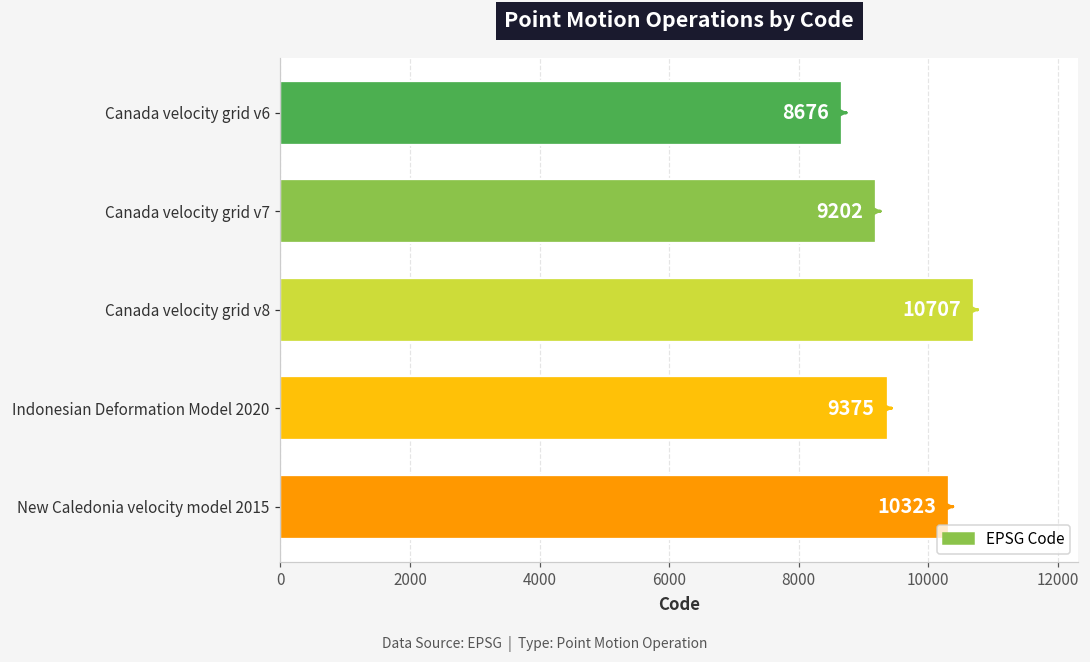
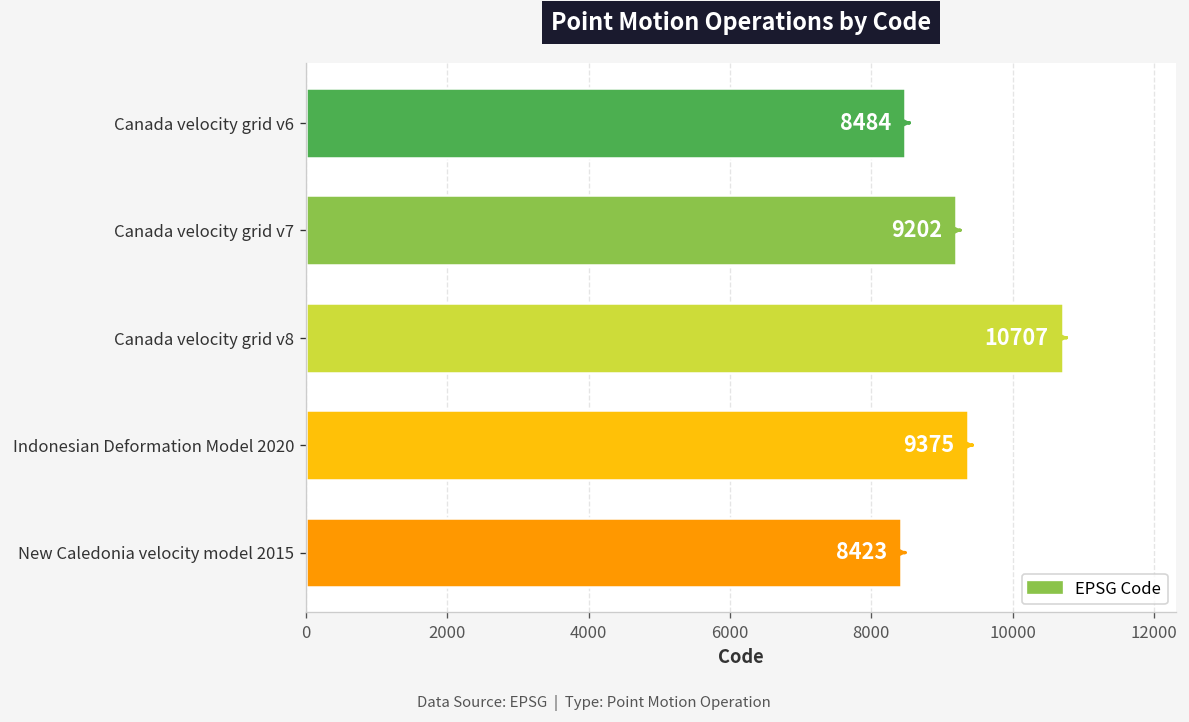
Canada velocity grid v6: 8676 -> 8484
New Caledonia velocity model 2015: 10323 -> 8423
